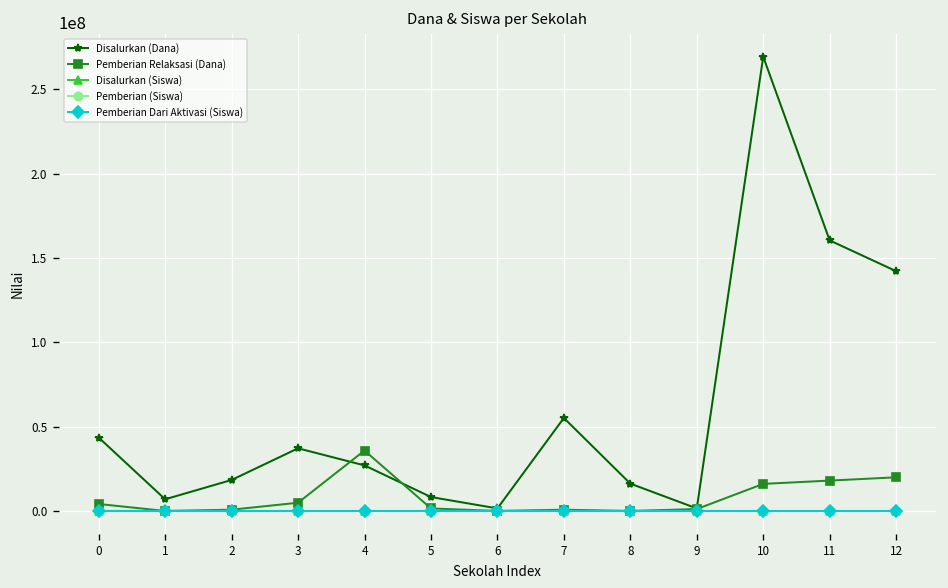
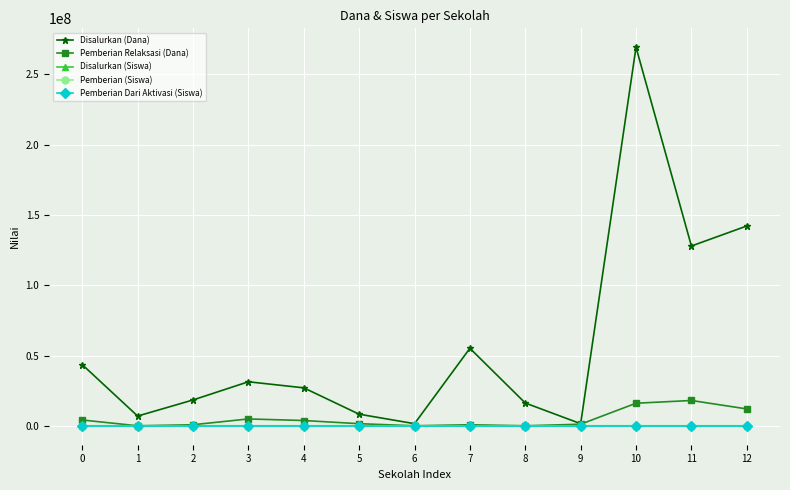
Disalurkan (Dana), 3: 37000000 -> 31000000
Pemberian Relaksasi (Dana), 4: 36000000 -> 4000000
Disalurkan (Dana), 11: 160000000 -> 128000000
Pemberian Relaksasi (Dana), 12: 20000000 -> 12000000
